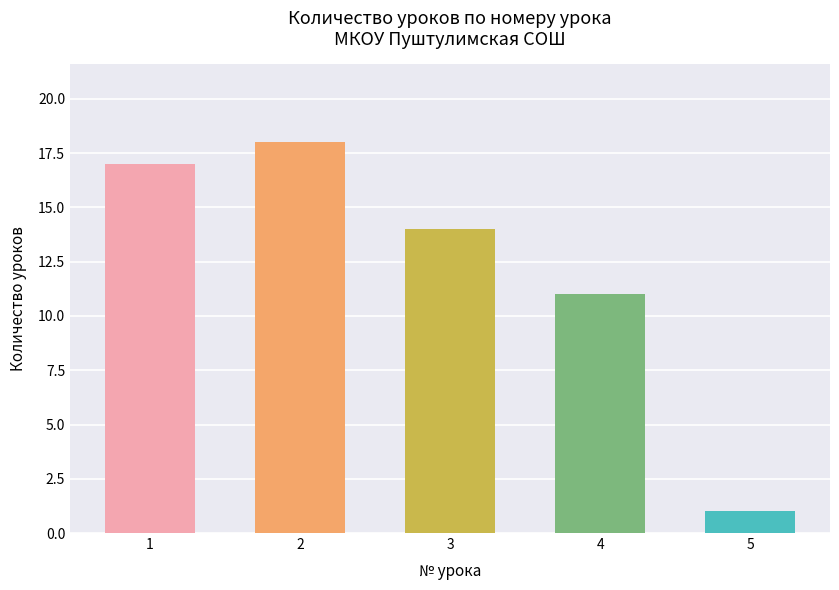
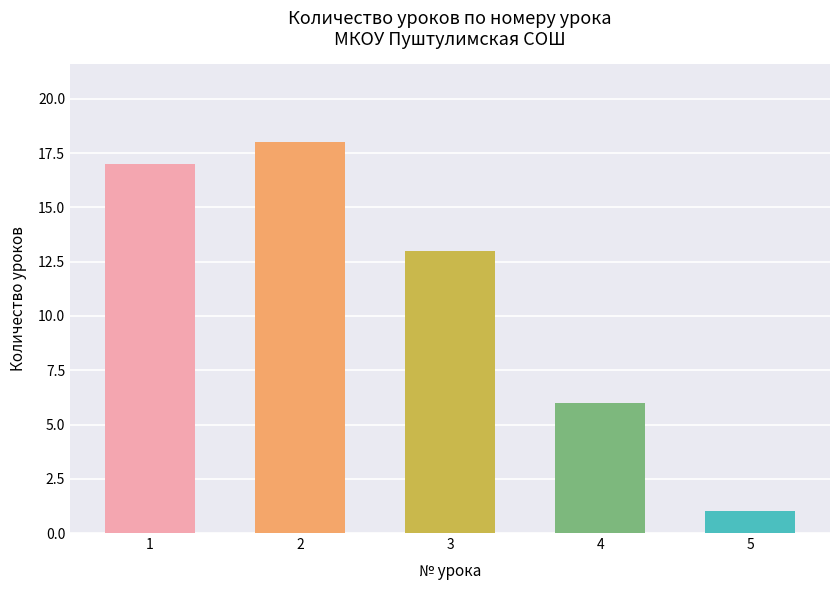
3: 14 -> 13
4: 11 -> 6
